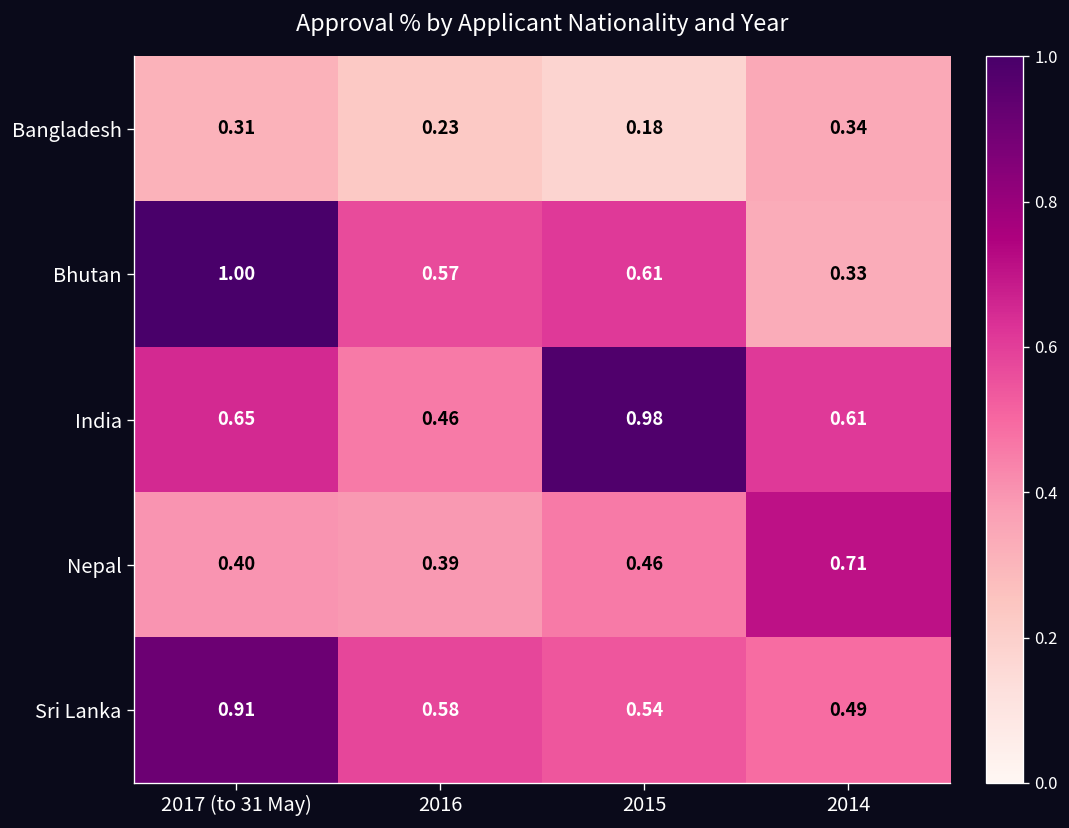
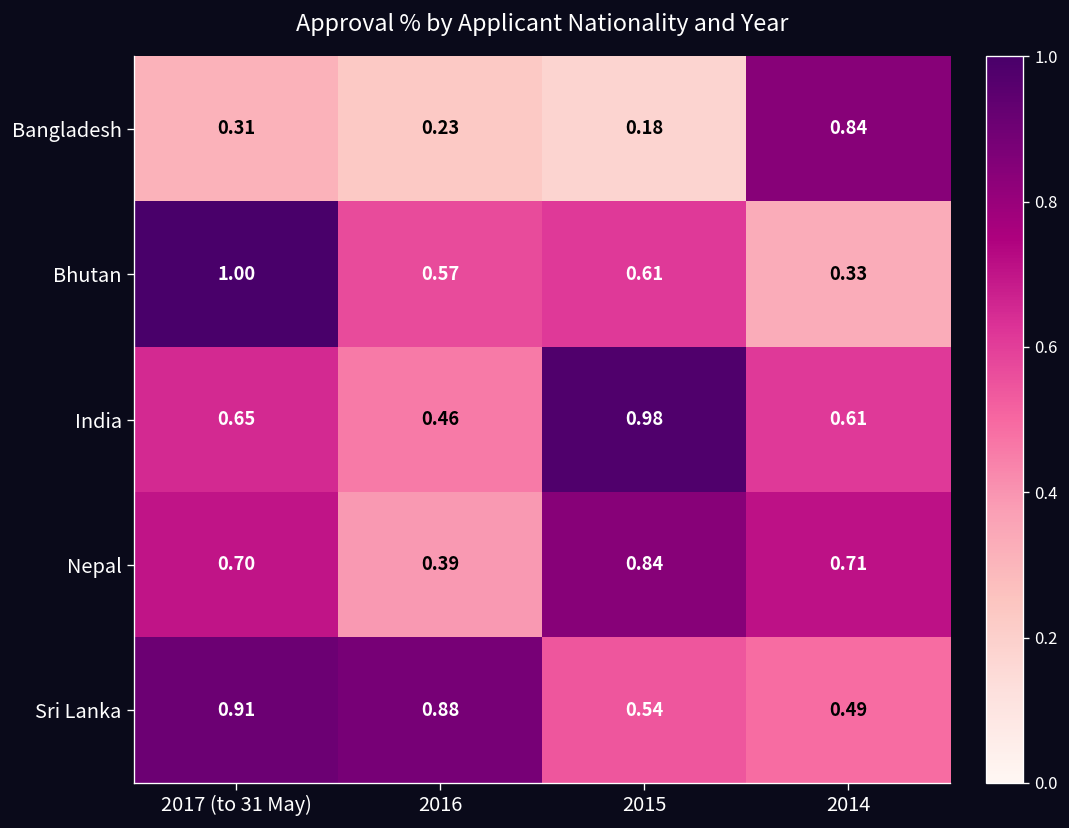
Bangladesh, 2014: 0.34 -> 0.84
Nepal, 2017 (to 31 May): 0.40 -> 0.70
Nepal, 2015: 0.46 -> 0.84
Sri Lanka, 2016: 0.58 -> 0.88
